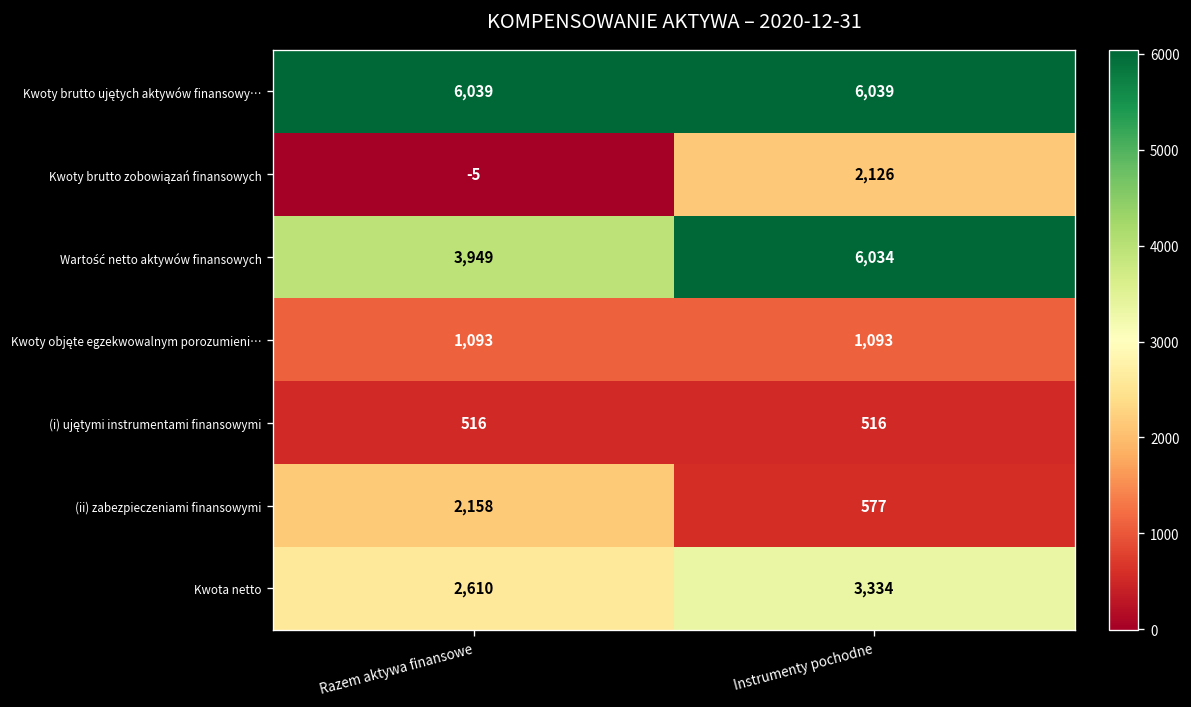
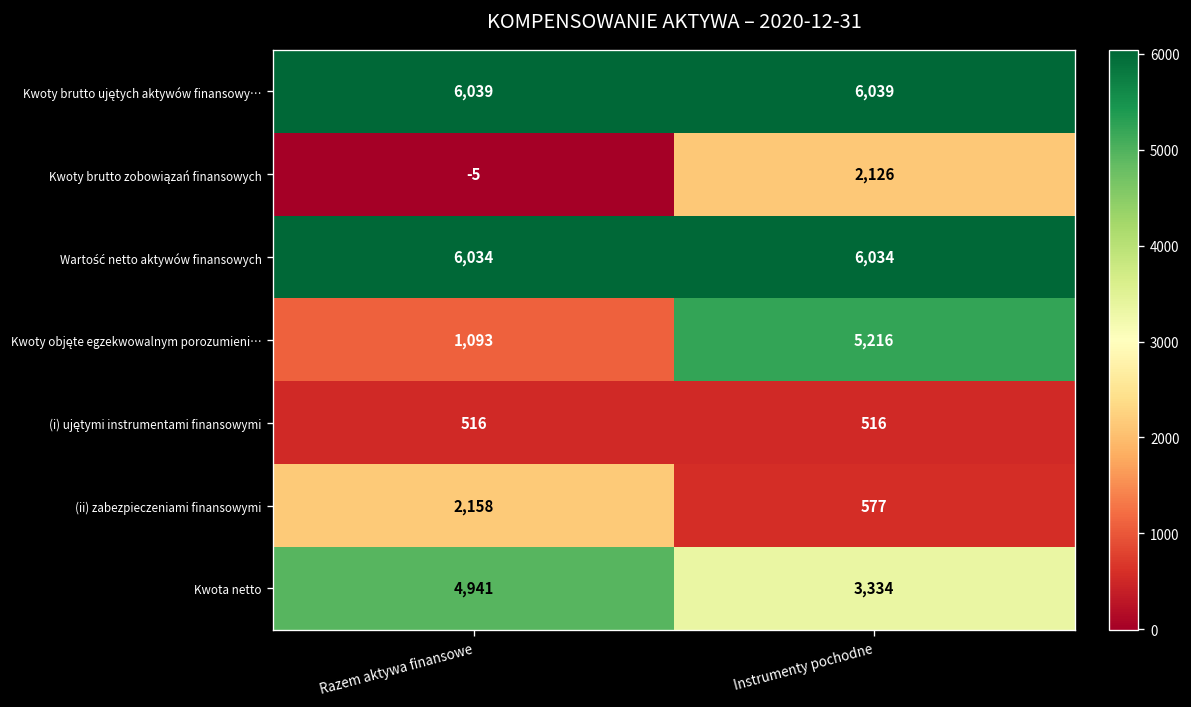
Wartość netto aktywów finansowych, Razem aktywa finansowe: 3,949 -> 6,034
Kwoty objęte egzekwowalnym porozumieni…, Instrumenty pochodne: 1,093 -> 5,216
Kwota netto, Razem aktywa finansowe: 2,610 -> 4,941
